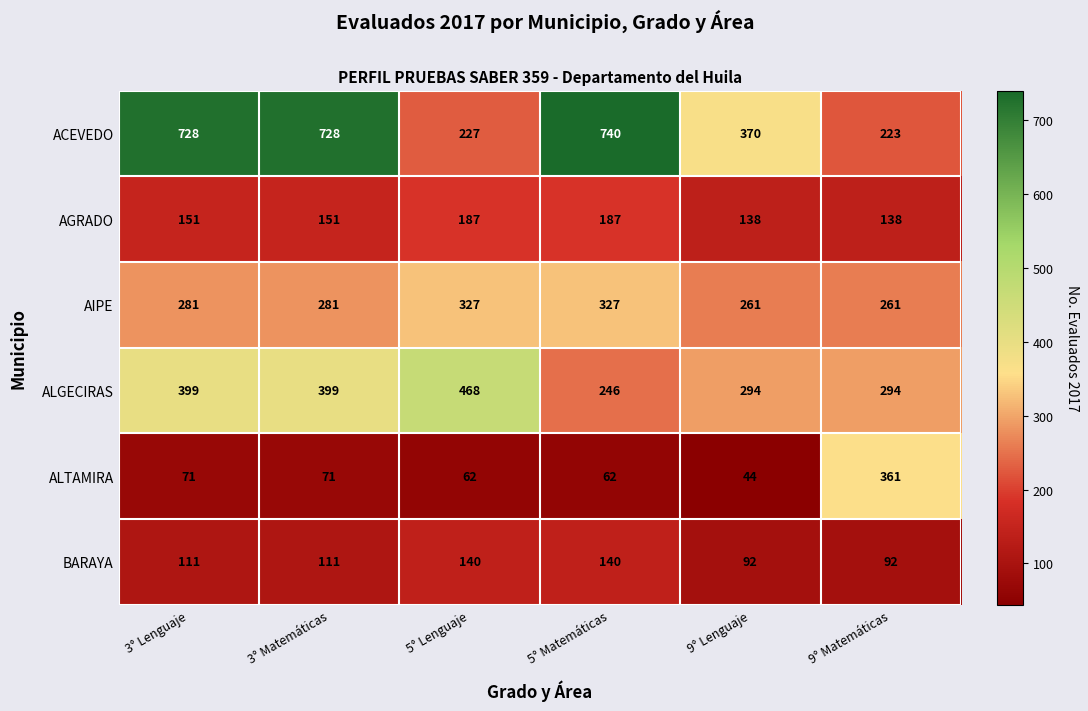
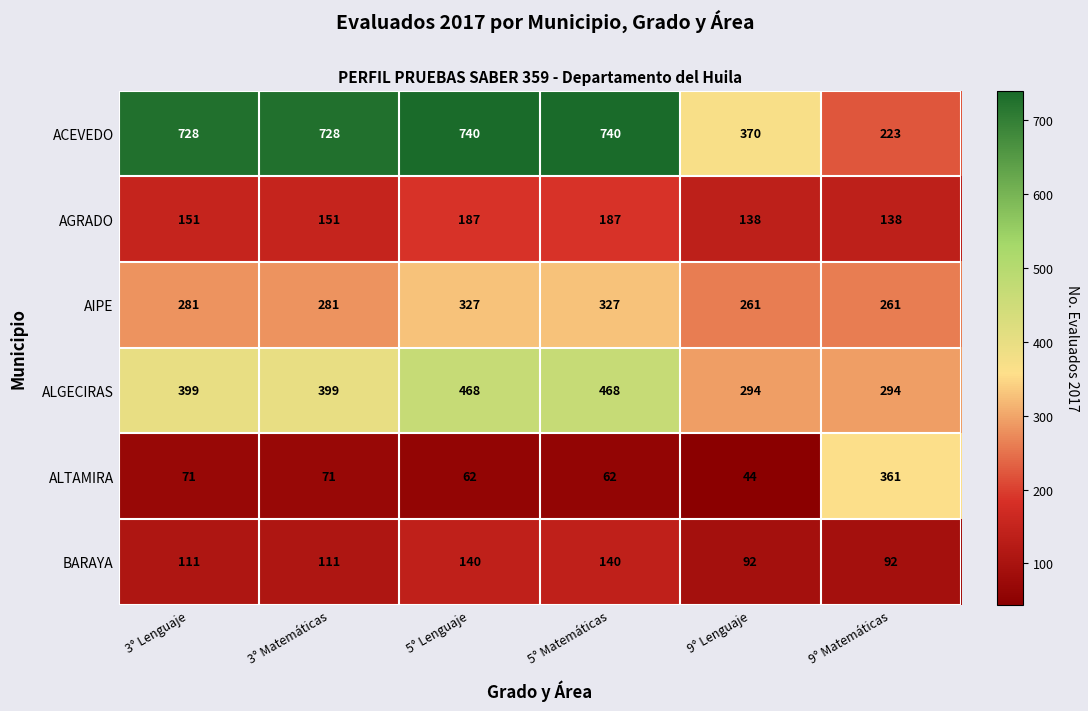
ACEVEDO, 5° Lenguaje: 227 -> 740
ALGECIRAS, 5° Matemáticas: 246 -> 468
